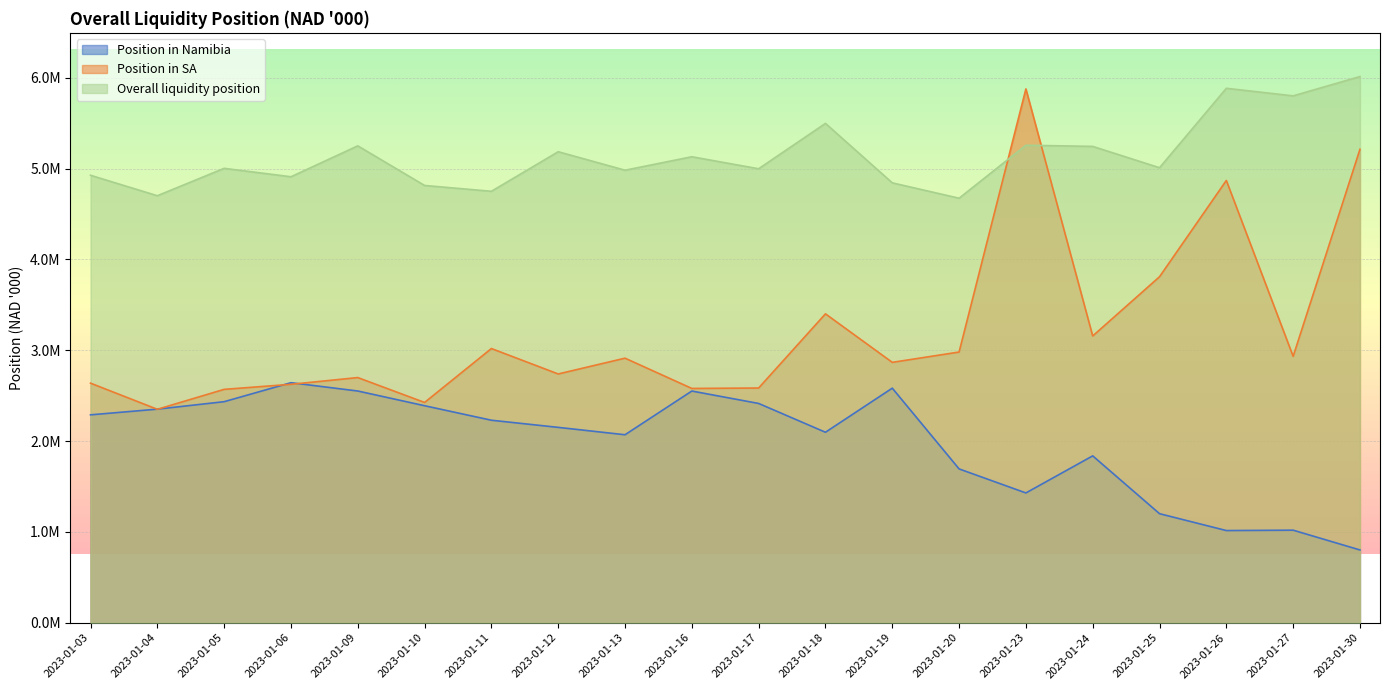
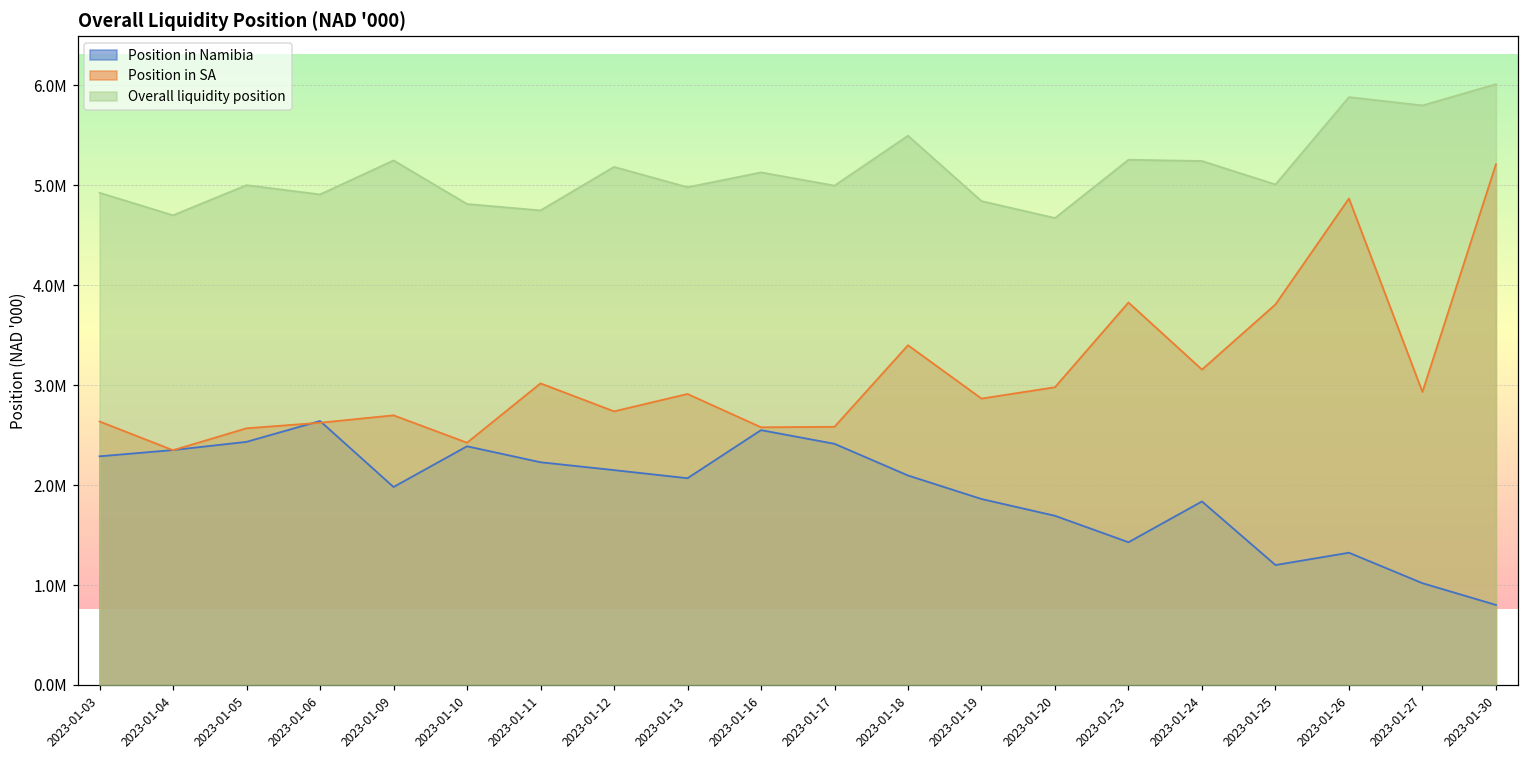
Position in Namibia, 2023-01-09: 2600000 -> 2000000
Position in Namibia, 2023-01-19: 2600000 -> 1900000
Position in SA, 2023-01-23: 5900000 -> 3800000
Position in Namibia, 2023-01-26: 1000000 -> 1300000
